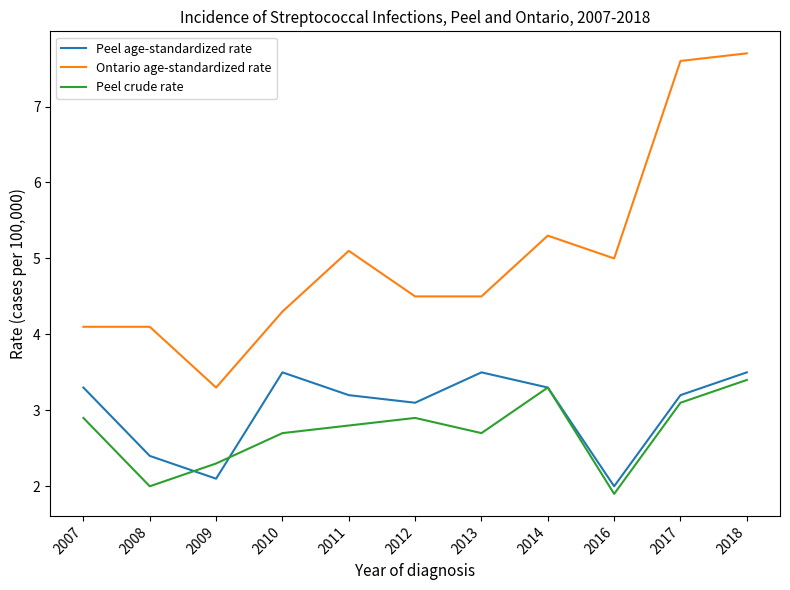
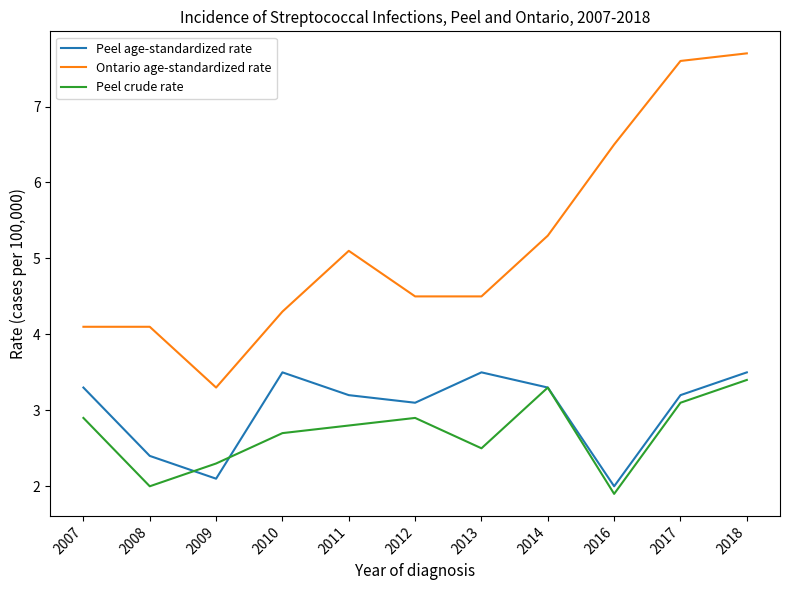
Peel crude rate, 2013: 2.7 -> 2.5
Ontario age-standardized rate, 2016: 5.0 -> 6.5
